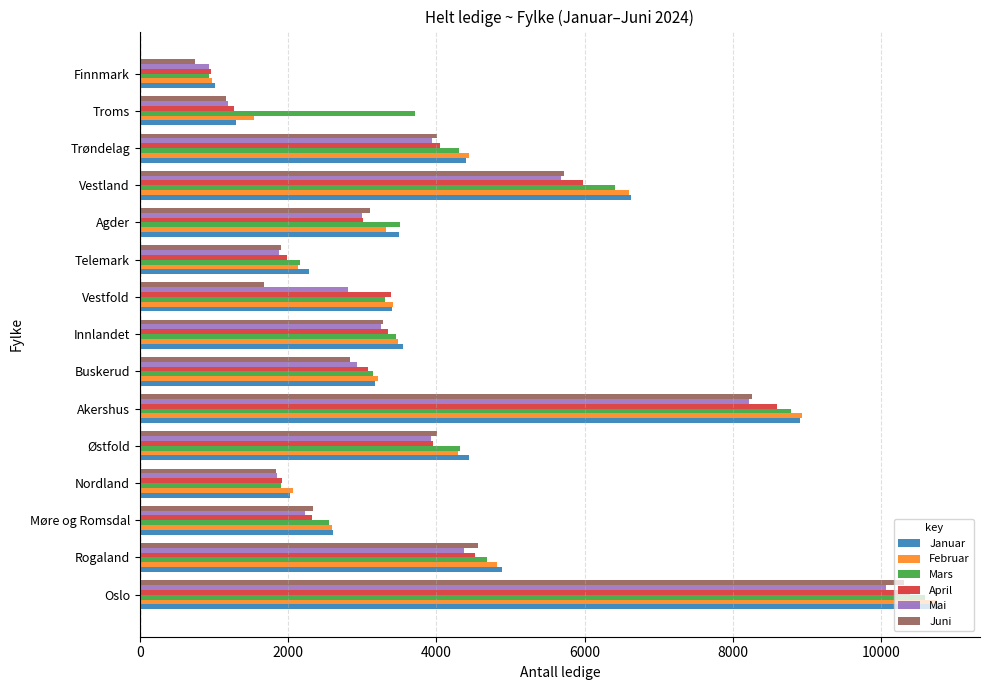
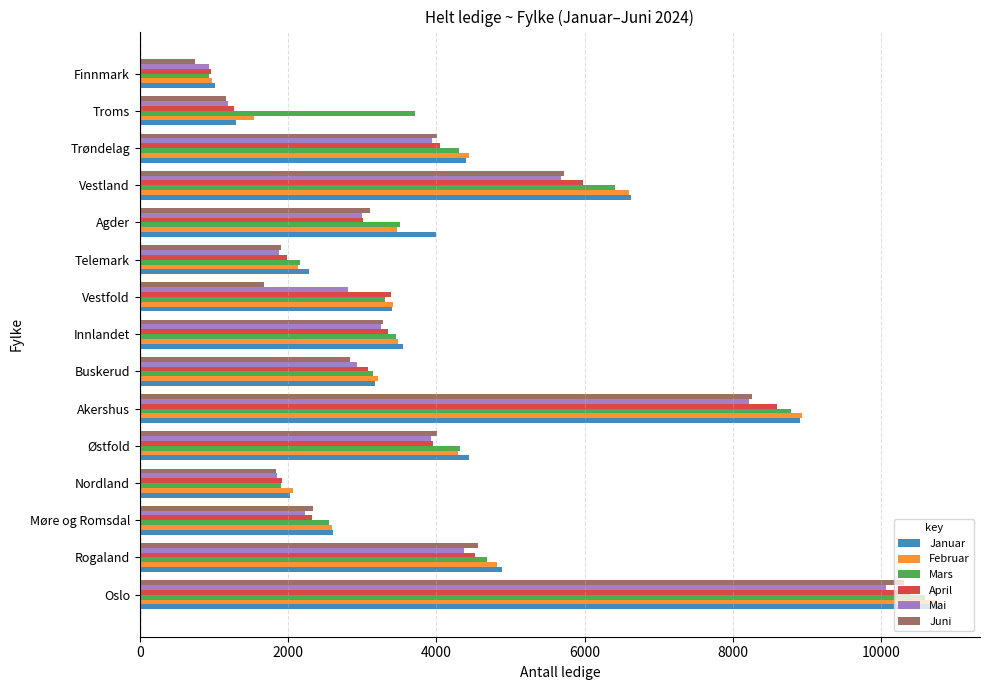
Februar, Agder: 3300 -> 3500
Januar, Agder: 3500 -> 4000
